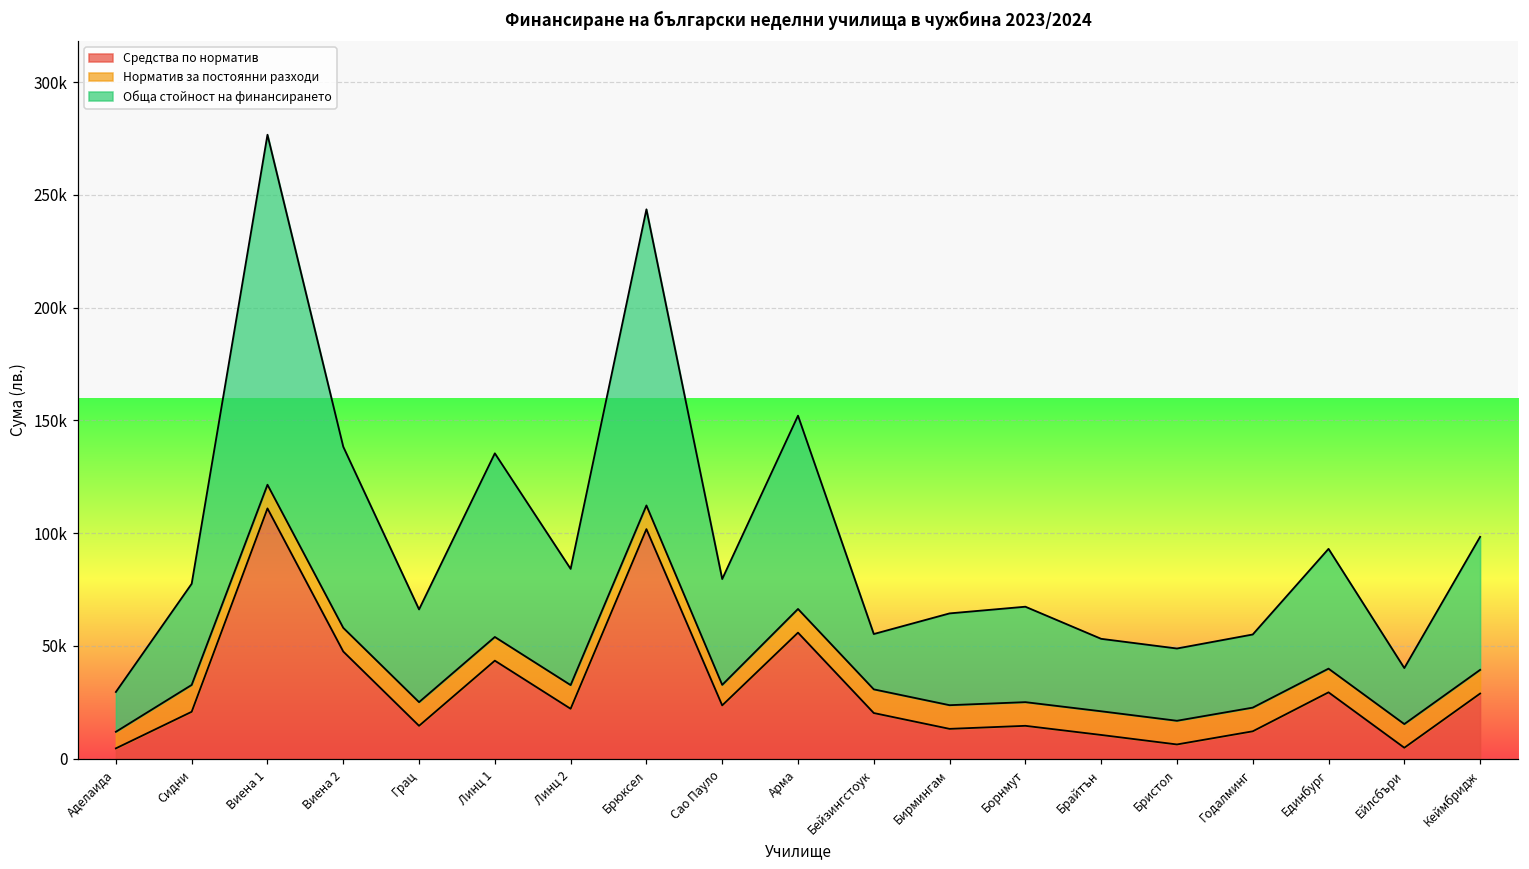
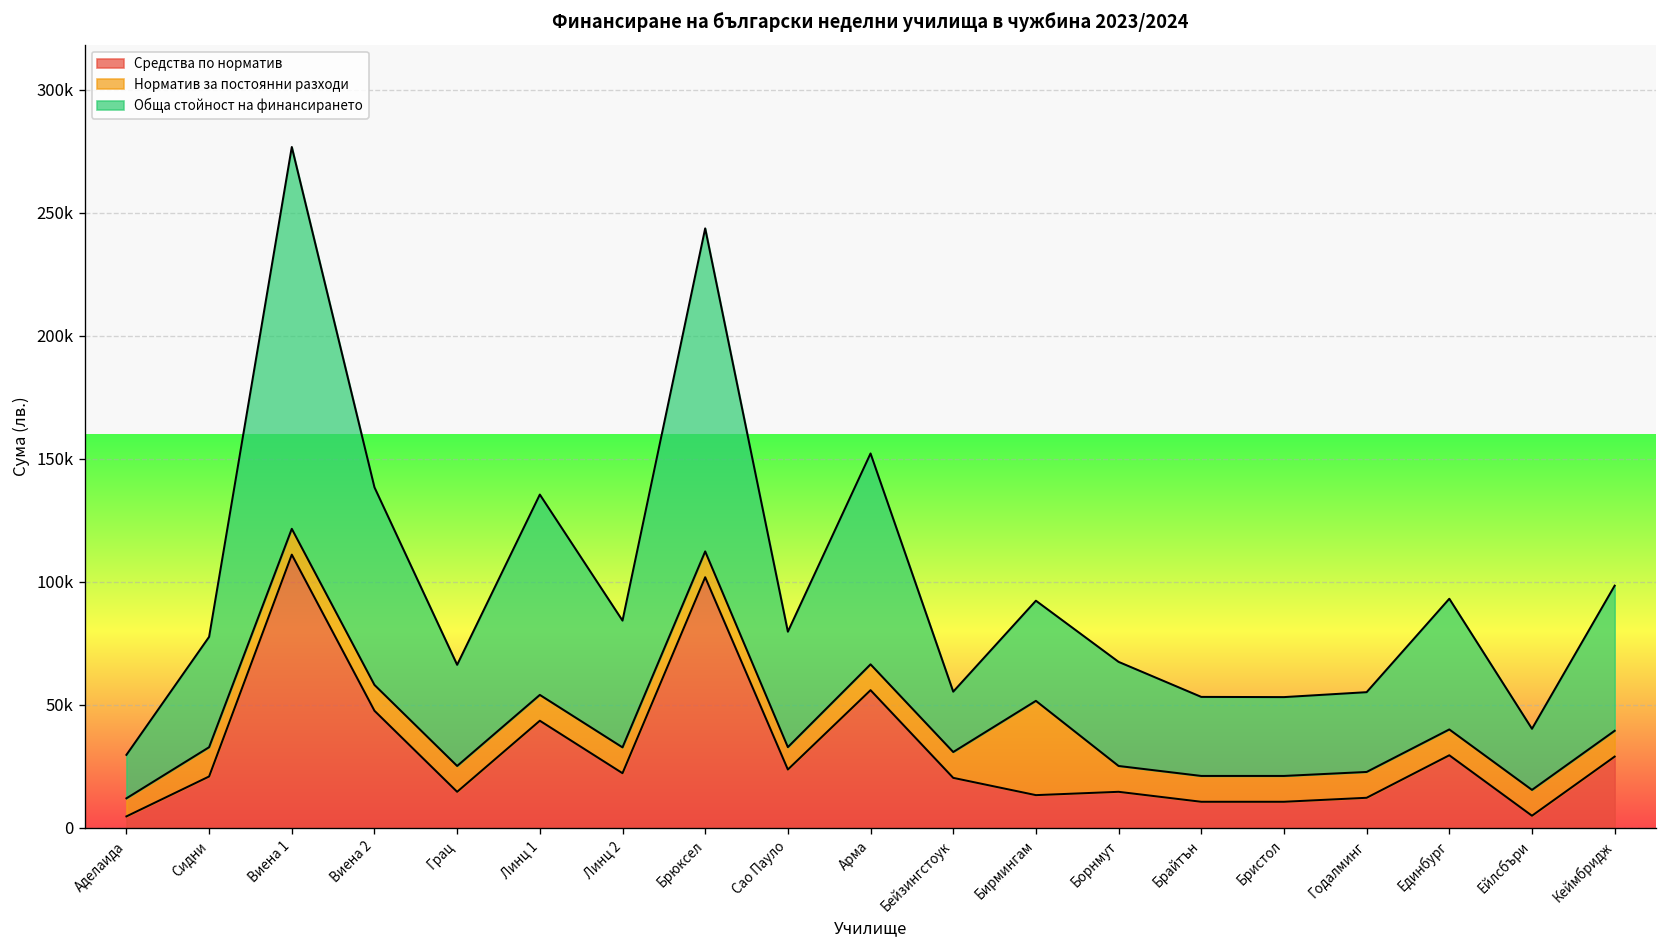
Норматив за постоянни разходи, Бирмингам: 11000 -> 38000
Средства по норматив, Бристол: 6000 -> 11000
